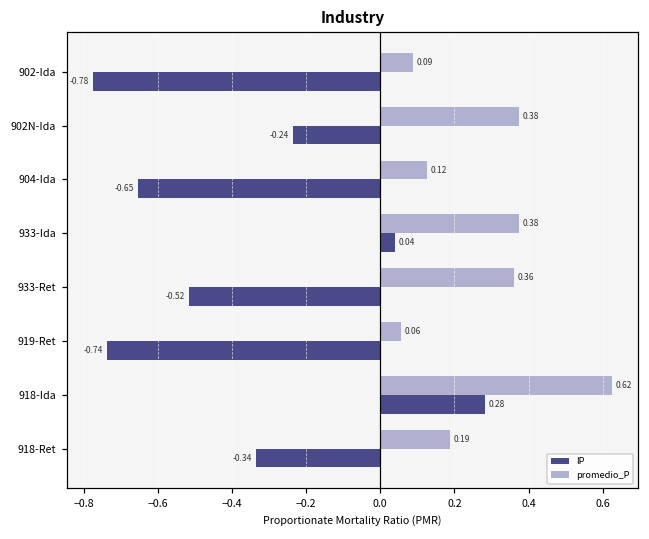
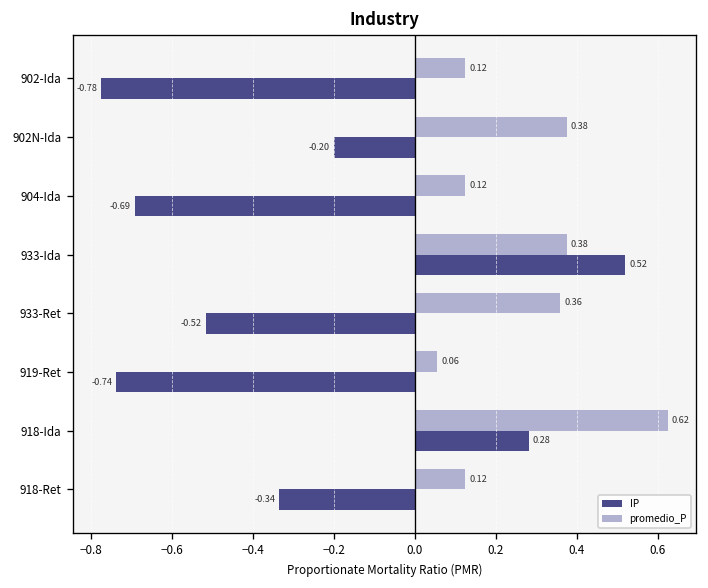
promedio_P, 902-Ida: 0.09 -> 0.12
IP, 902N-Ida: -0.24 -> -0.20
IP, 904-Ida: -0.65 -> -0.69
IP, 933-Ida: 0.04 -> 0.52
promedio_P, 918-Ret: 0.19 -> 0.12
